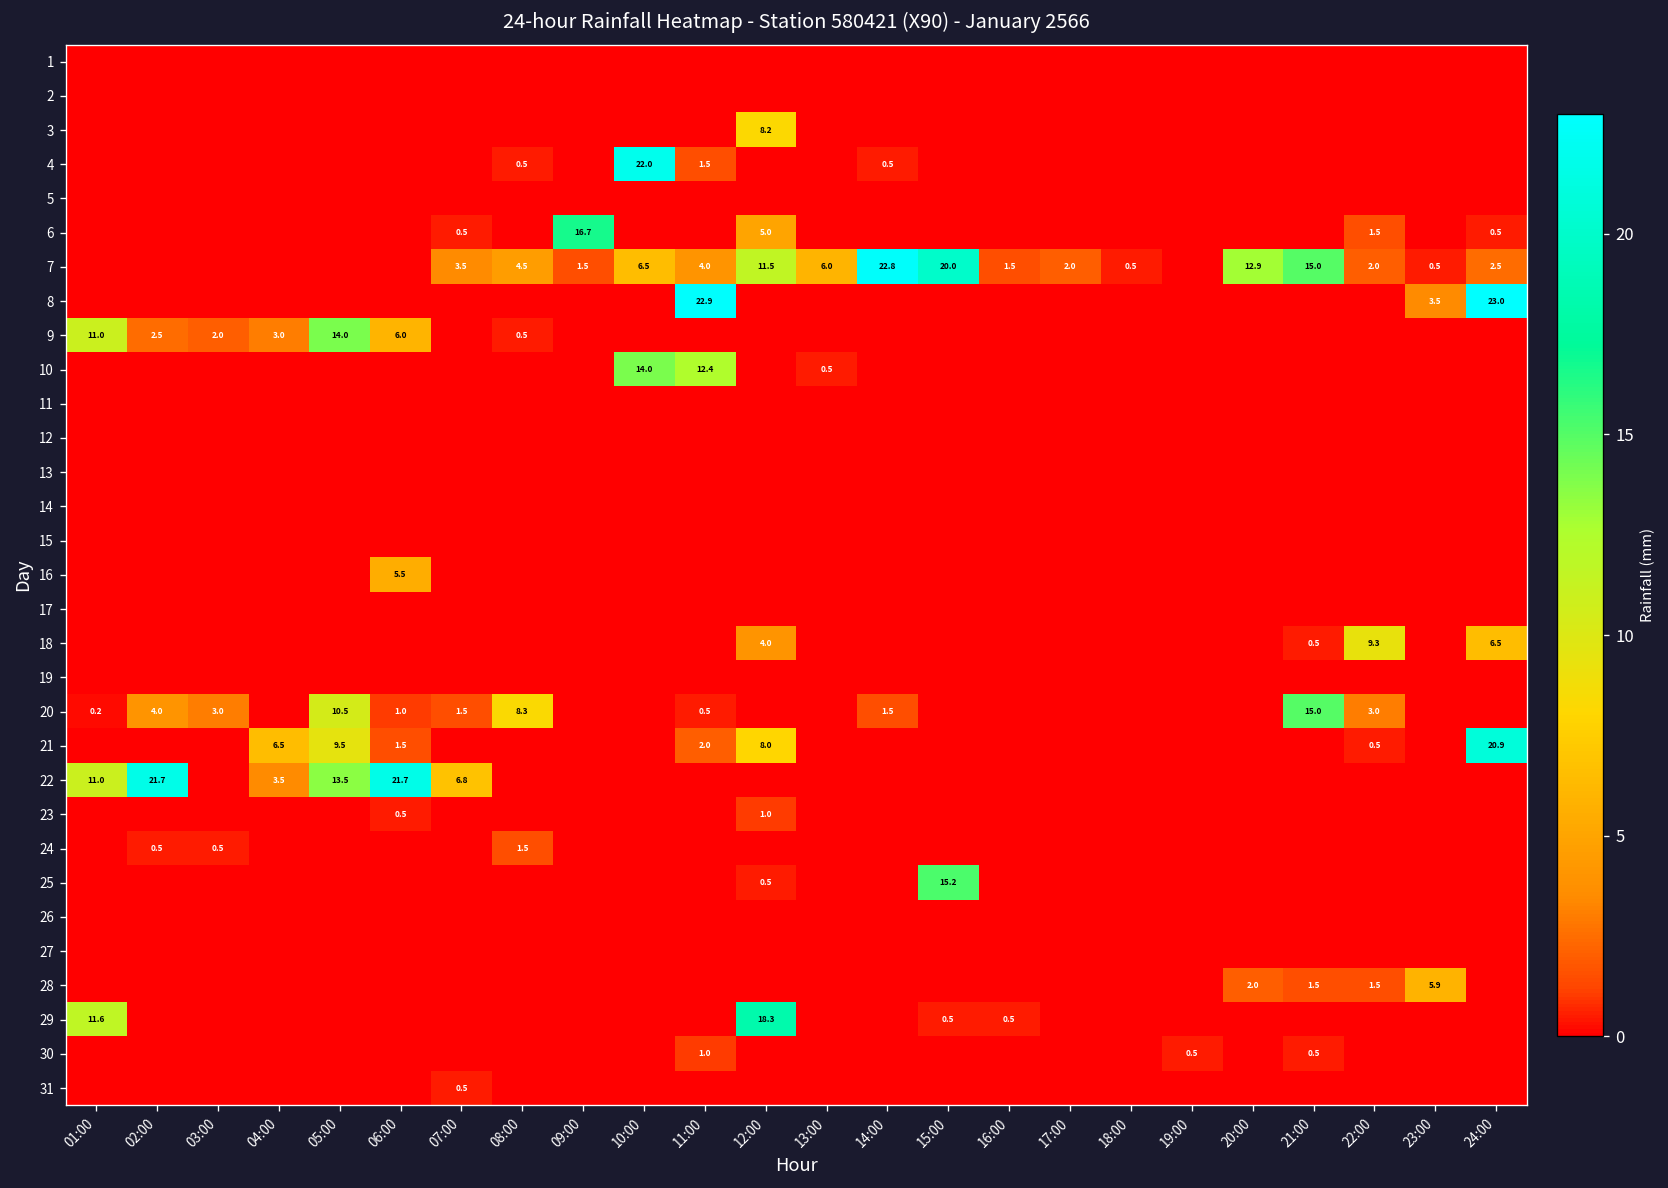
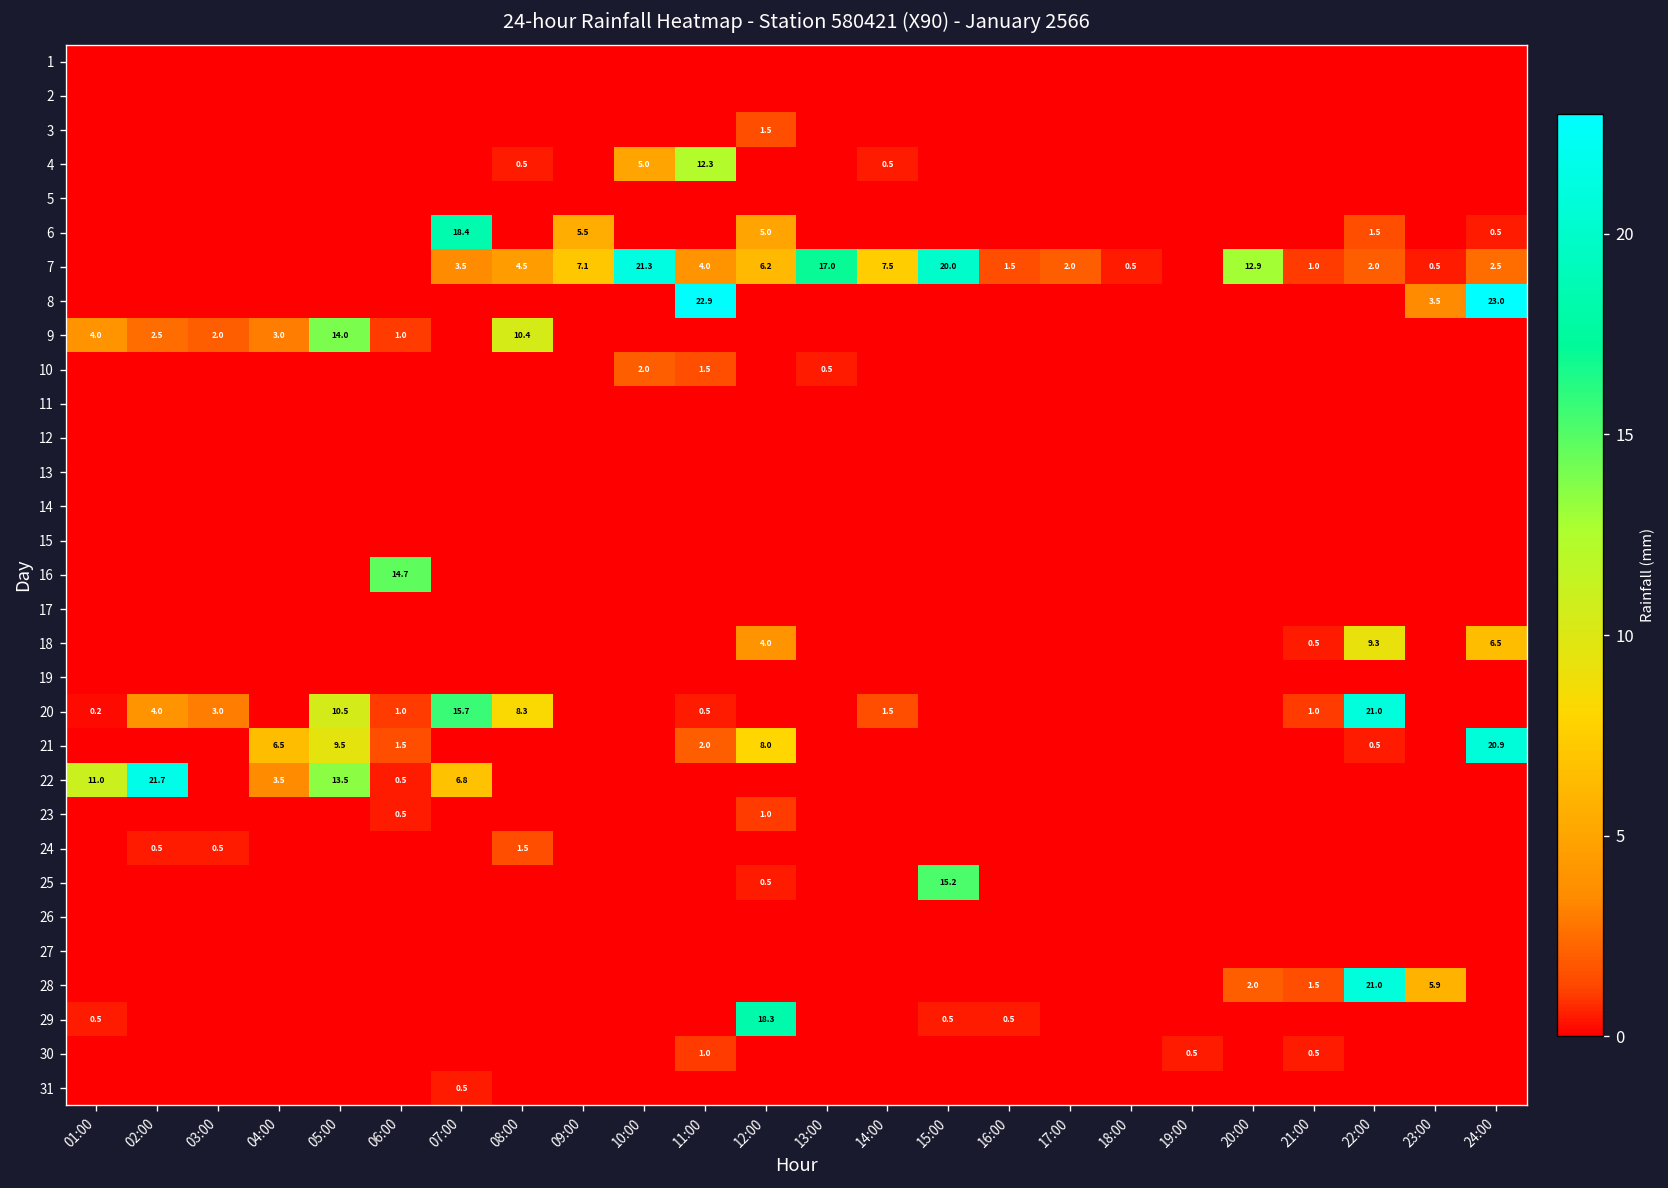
3, 12:00: 8.2 -> 1.5
4, 10:00: 22.0 -> 5.0
4, 11:00: 1.5 -> 12.3
6, 07:00: 0.5 -> 18.4
6, 09:00: 16.7 -> 5.5
7, 09:00: 1.5 -> 7.1
7, 10:00: 6.5 -> 21.3
7, 12:00: 11.5 -> 6.2
7, 13:00: 6.0 -> 17.0
7, 14:00: 22.8 -> 7.5
7, 21:00: 15.0 -> 1.0
9, 01:00: 11.0 -> 4.0
9, 06:00: 6.0 -> 1.0
9, 08:00: 0.5 -> 10.4
10, 10:00: 14.0 -> 2.0
10, 11:00: 12.4 -> 1.5
16, 06:00: 5.5 -> 14.7
20, 07:00: 1.5 -> 15.7
20, 21:00: 15.0 -> 1.0
20, 22:00: 3.0 -> 21.0
22, 06:00: 21.7 -> 0.5
28, 22:00: 1.5 -> 21.0
29, 01:00: 11.6 -> 0.5
